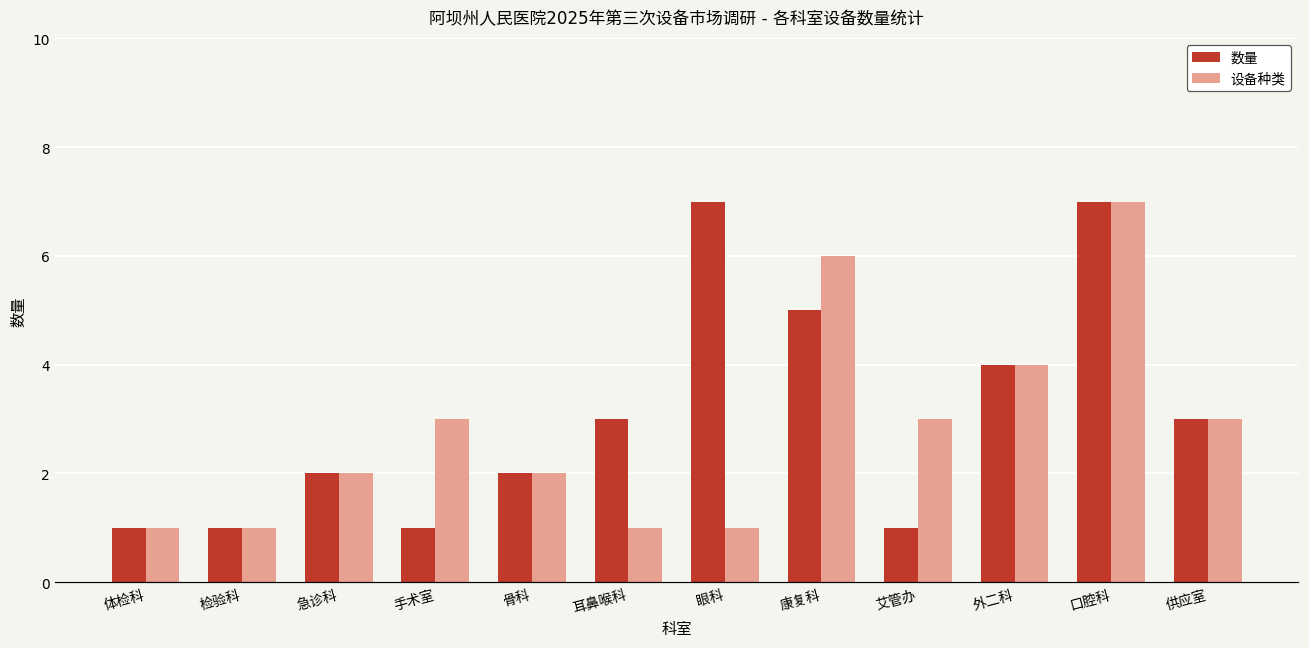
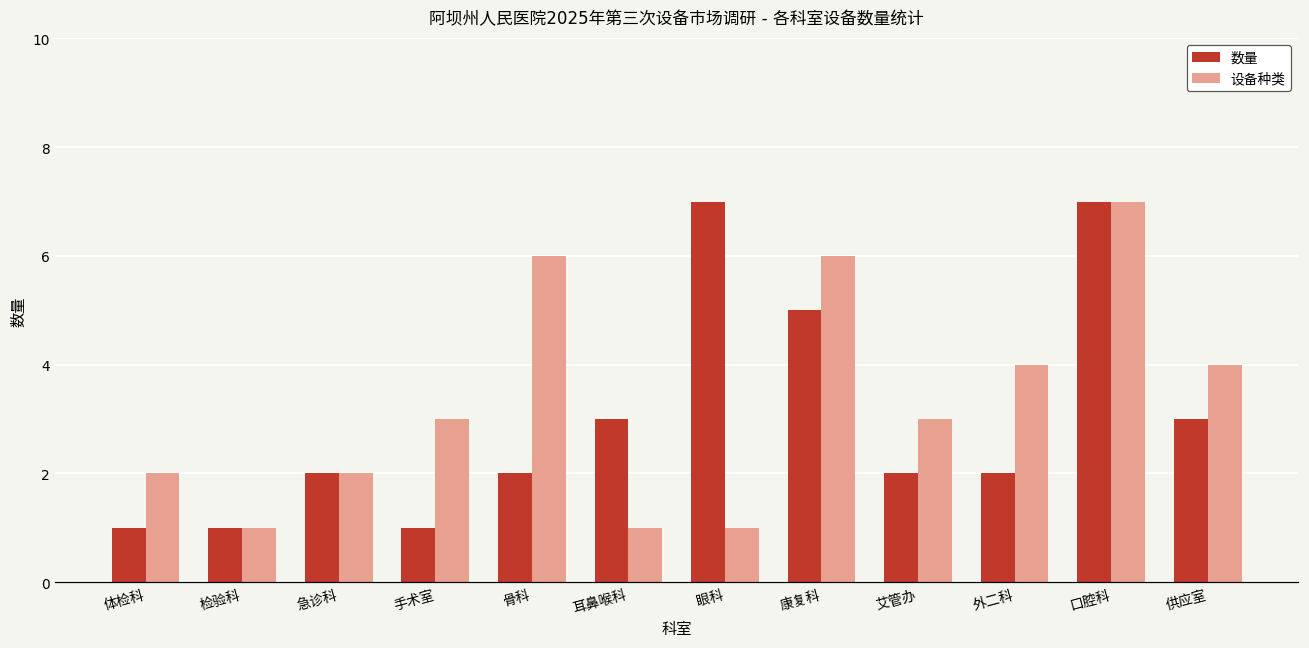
设备种类, 体检科: 1 -> 2
设备种类, 骨科: 2 -> 6
数量, 艾管办: 1 -> 2
数量, 外二科: 4 -> 2
设备种类, 供应室: 3 -> 4
